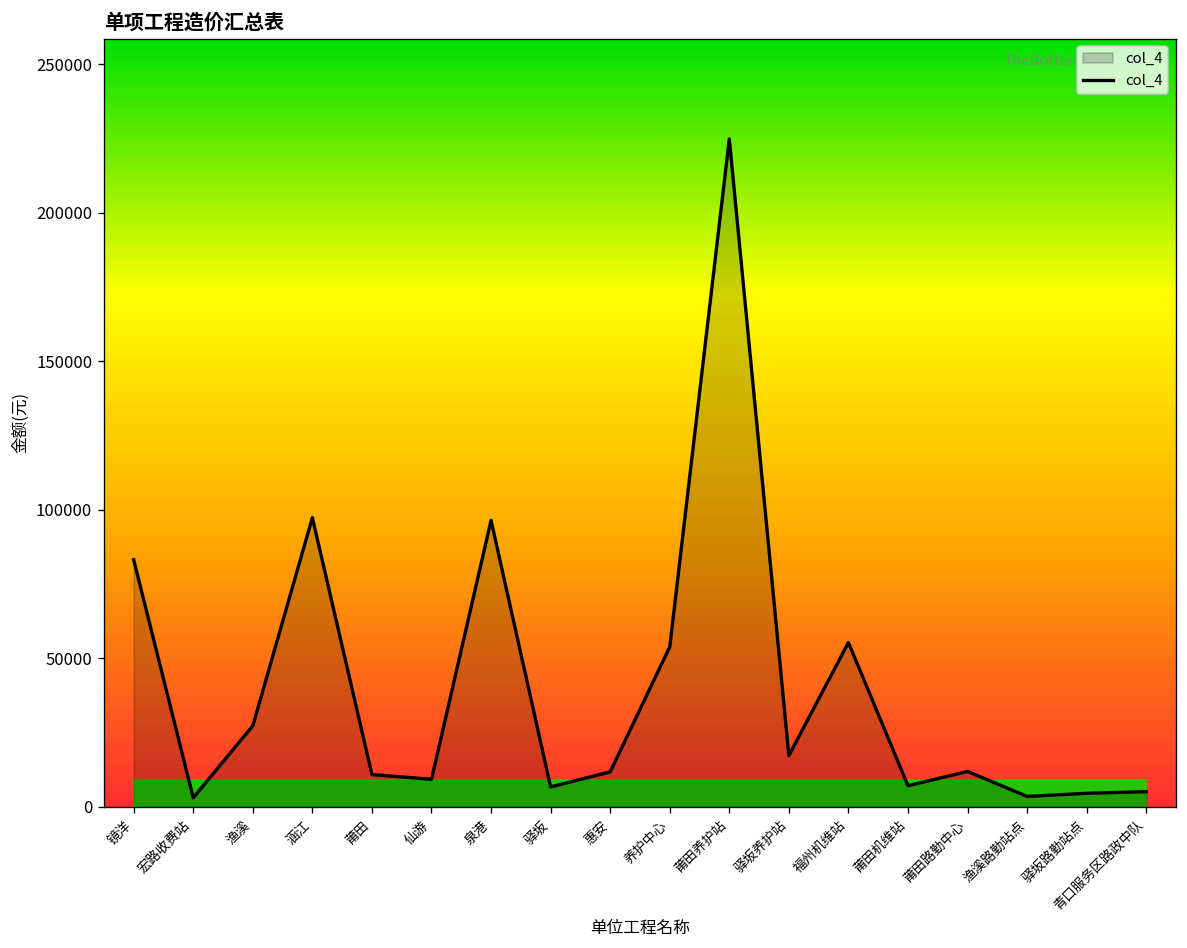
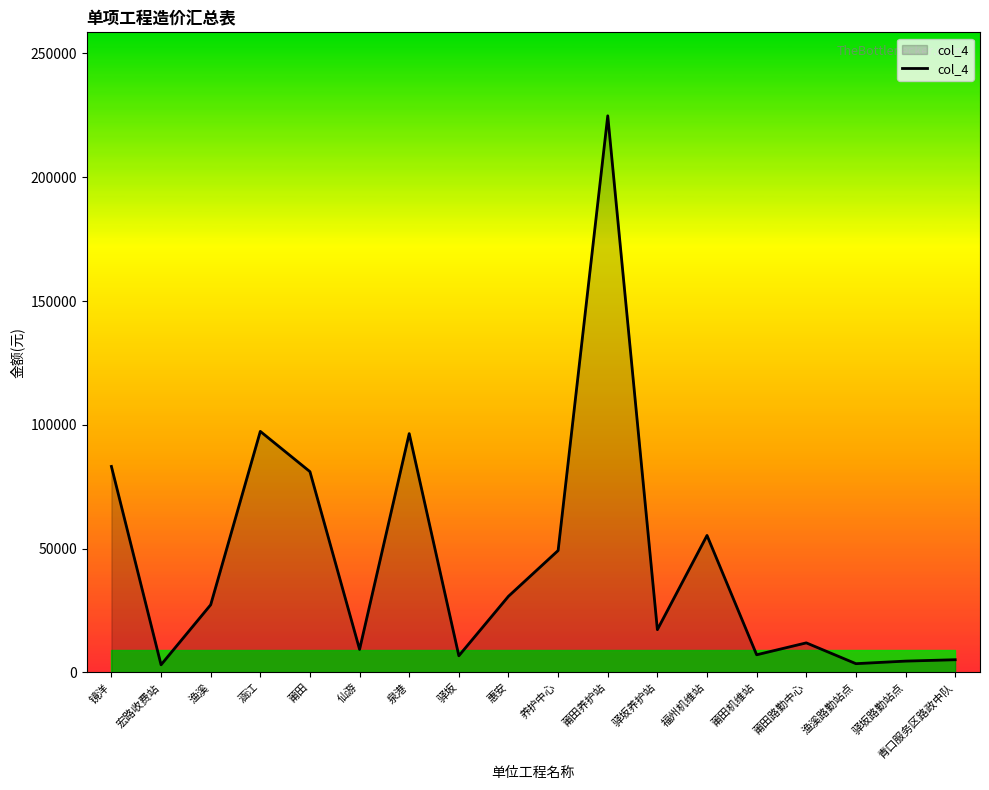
col_4, 莆田: 11000 -> 81000
col_4, 惠安: 12000 -> 31000
col_4, 养护中心: 54000 -> 49000
